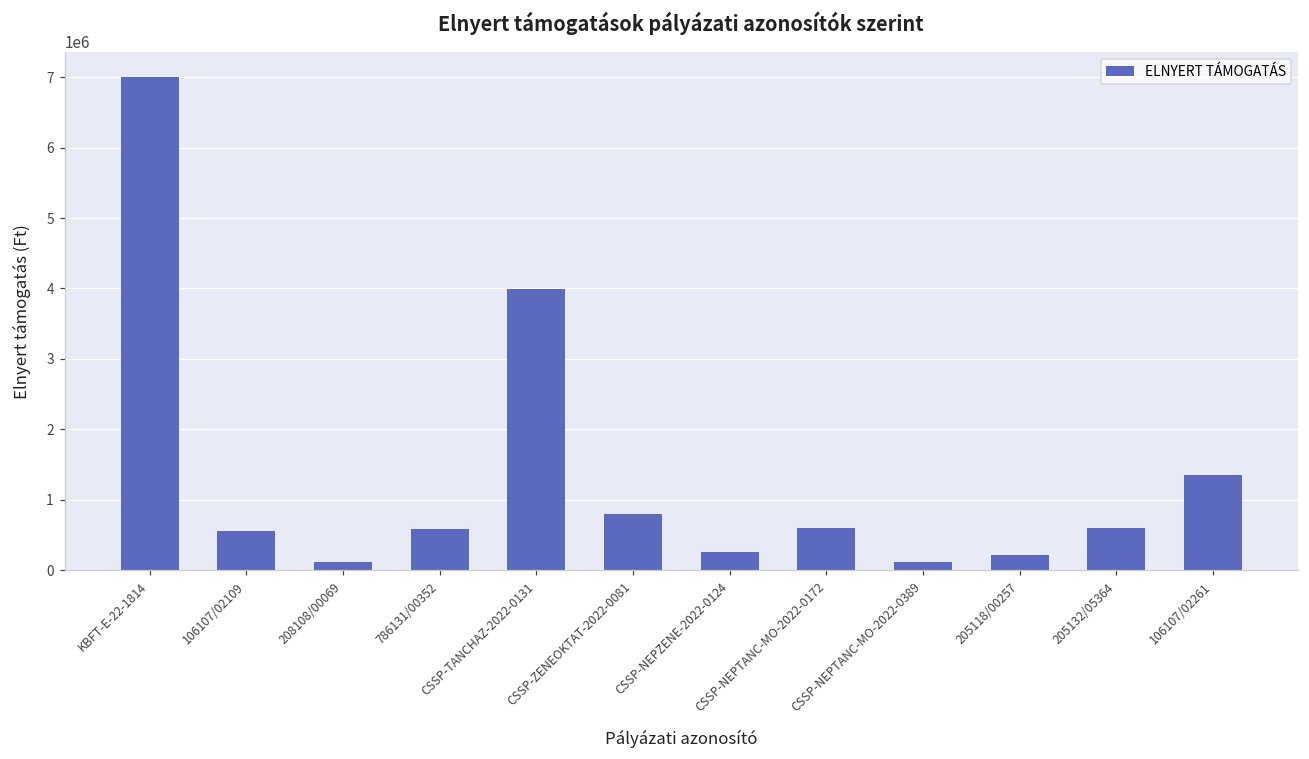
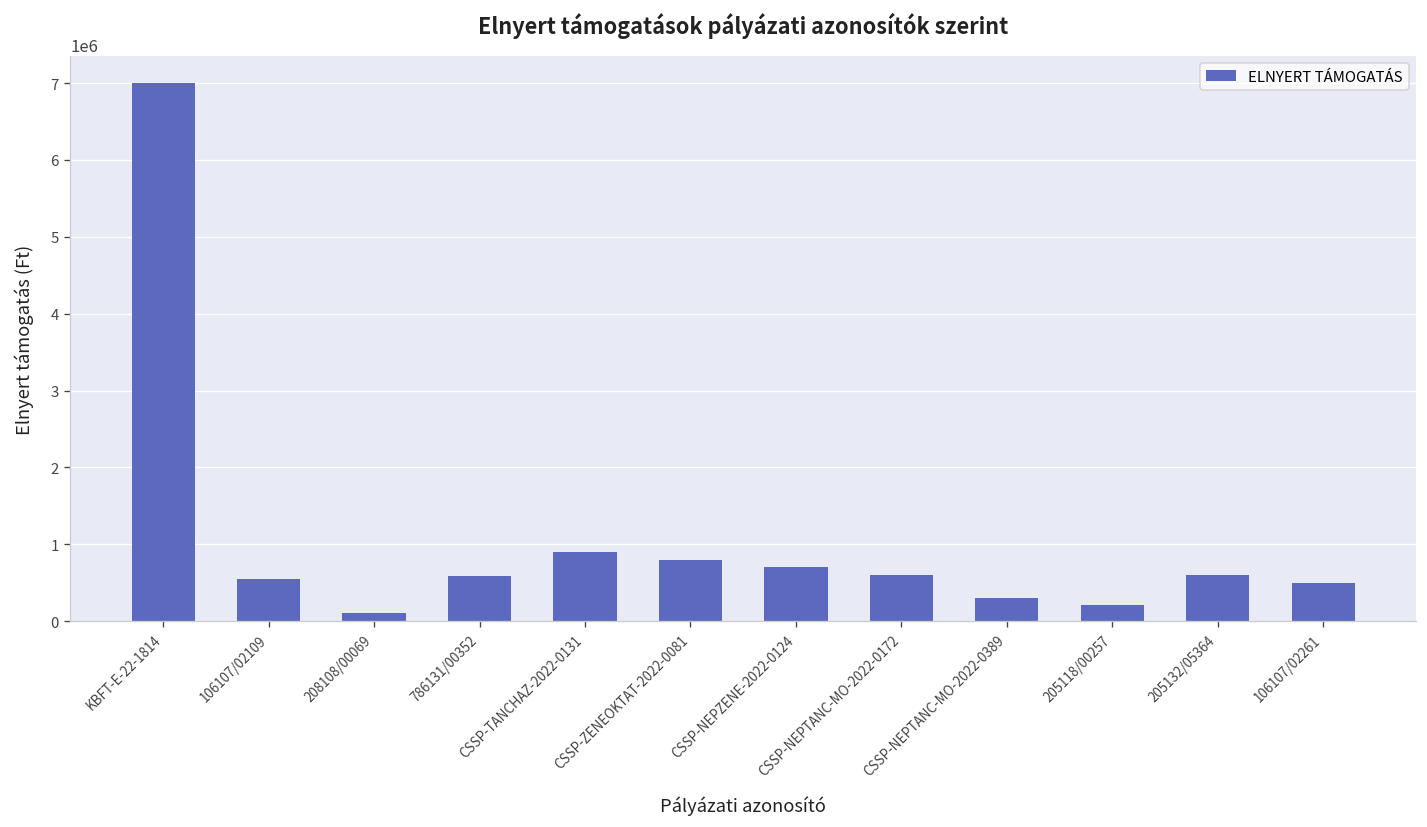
CSSP-TANCHAZ-2022-0131: 4000000 -> 900000
CSSP-NEPZENE-2022-0124: 300000 -> 700000
CSSP-NEPTANC-MO-2022-0389: 100000 -> 300000
106107/02261: 1400000 -> 500000
